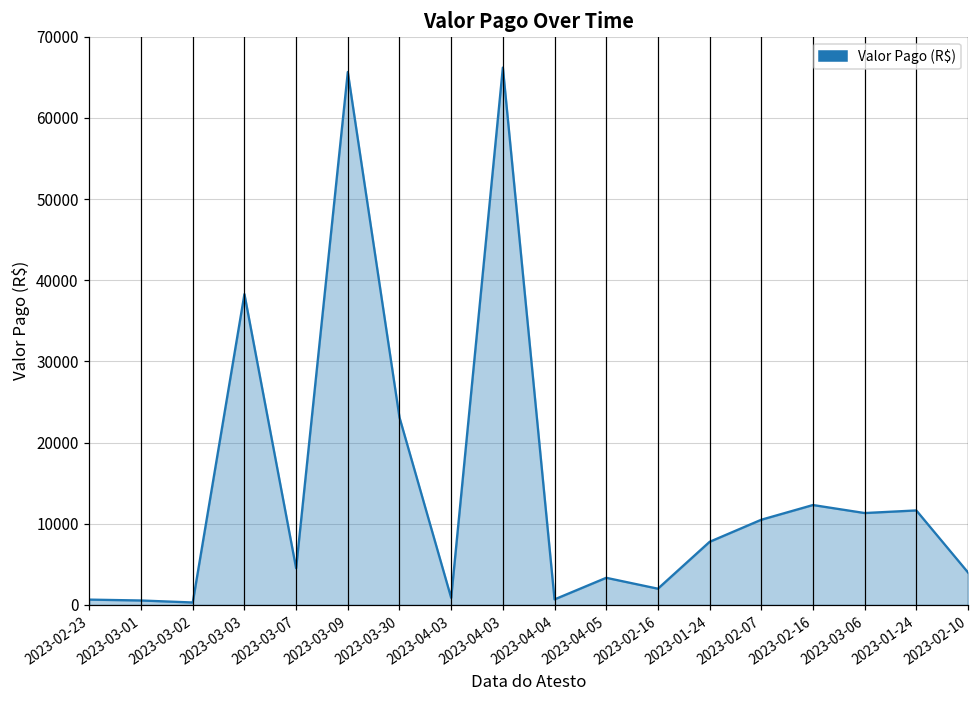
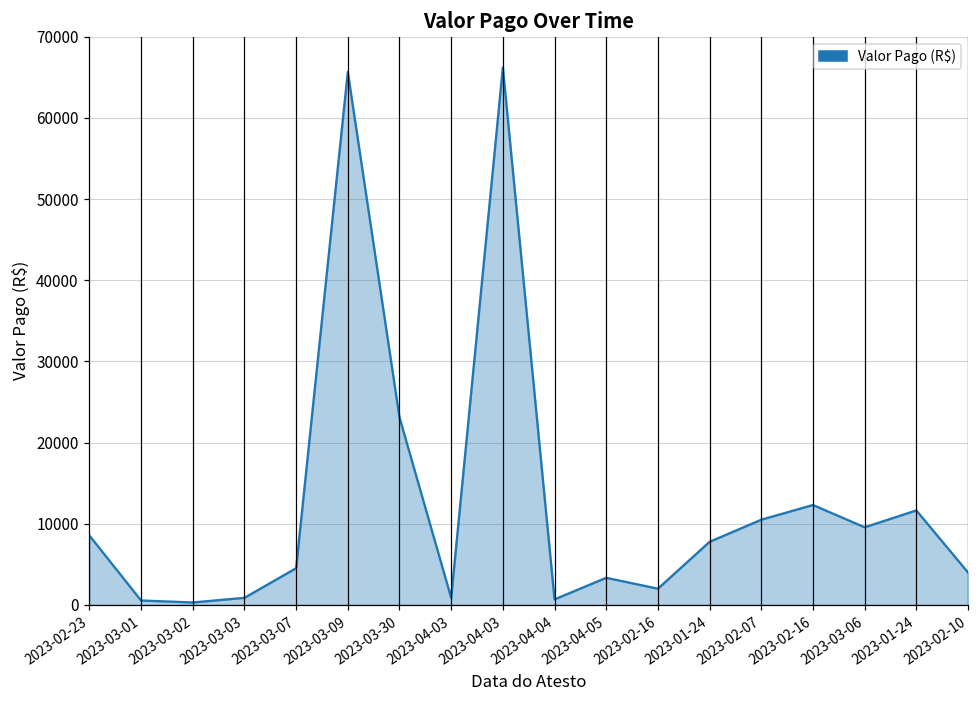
2023-02-23: 1000 -> 9000
2023-03-03: 38000 -> 1000
2023-03-06: 11000 -> 10000
